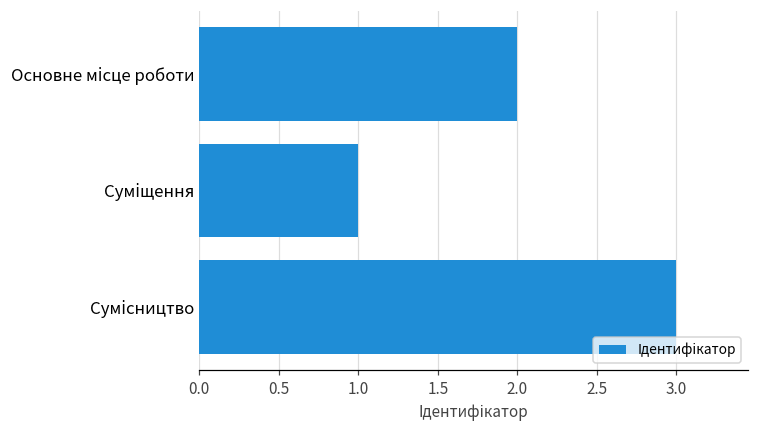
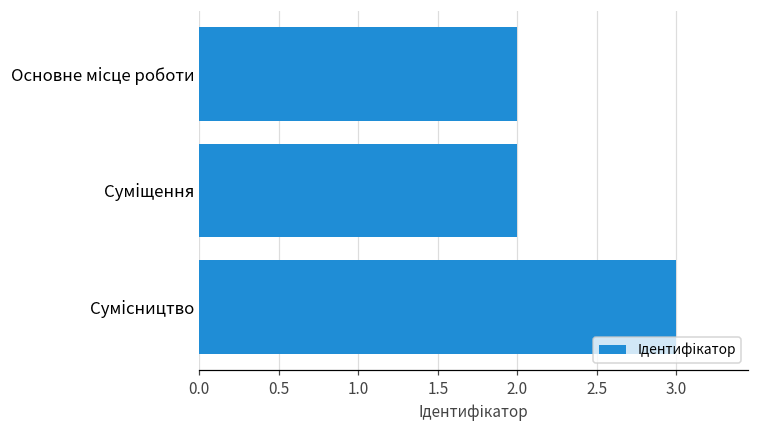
Суміщення: 1 -> 2
